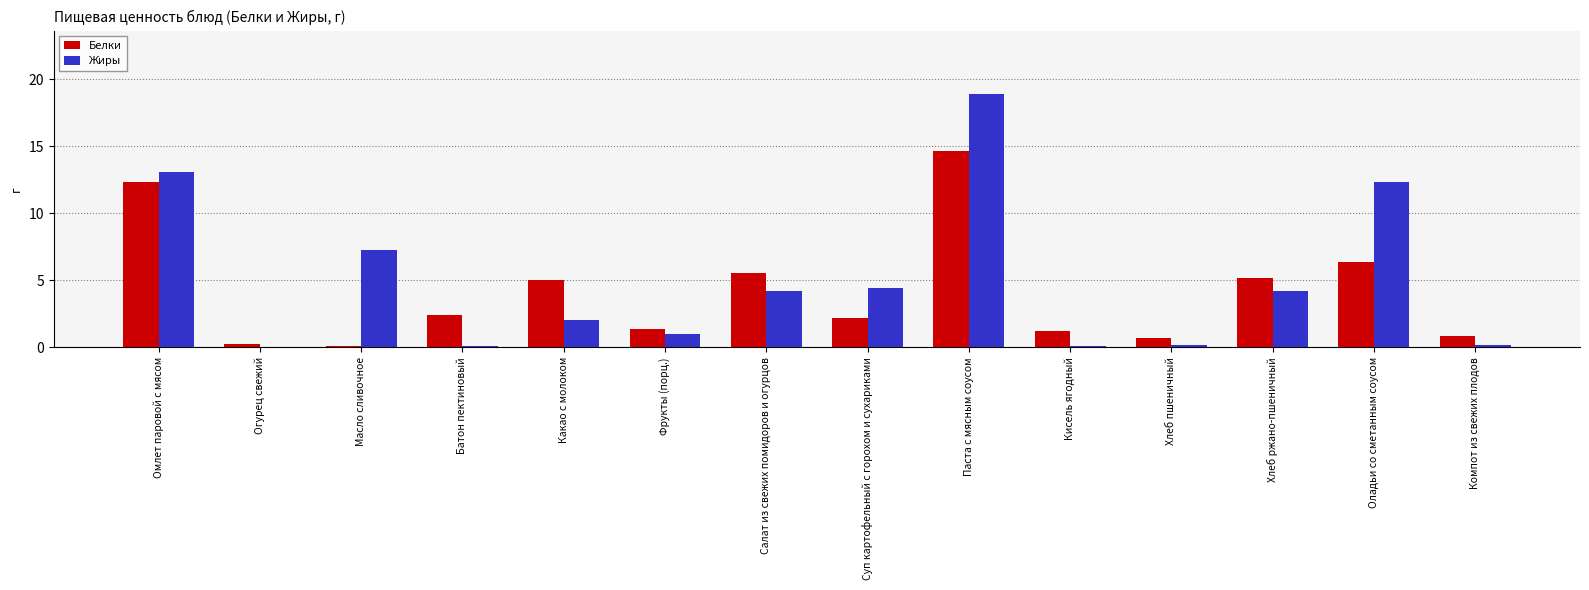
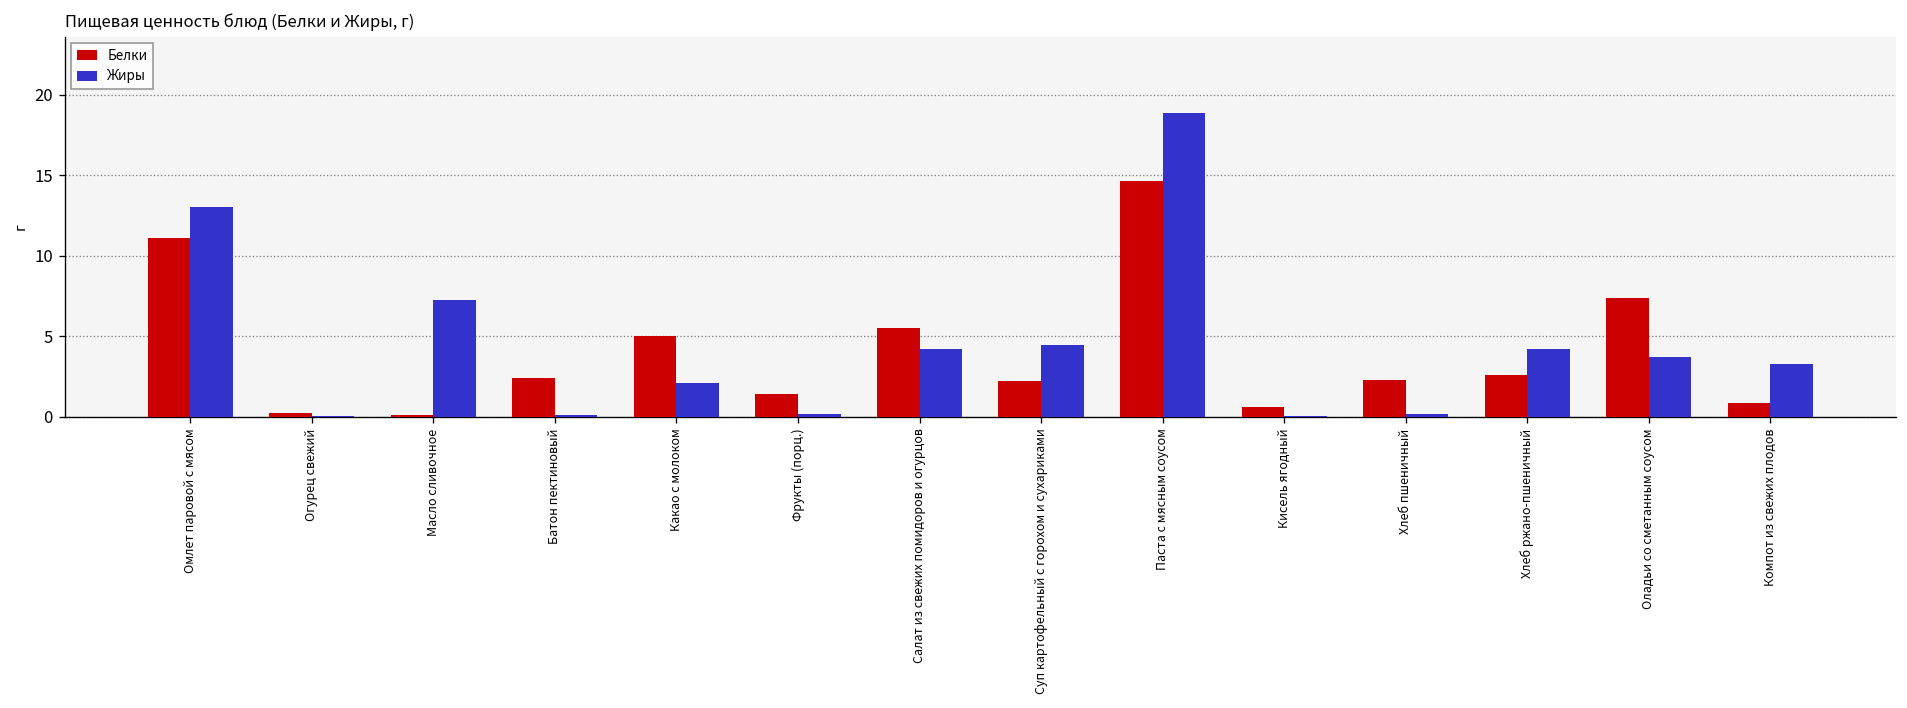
Белки, Омлет паровой с мясом: 12.3 -> 11.1
Жиры, Фрукты (порц.): 1.0 -> 0.2
Белки, Кисель ягодный: 1.2 -> 0.6
Белки, Хлеб пшеничный: 0.7 -> 2.3
Белки, Хлеб ржано-пшеничный: 5.2 -> 2.6
Белки, Оладьи со сметанным соусом: 6.4 -> 7.4
Жиры, Оладьи со сметанным соусом: 12.3 -> 3.7
Жиры, Компот из свежих плодов: 0.2 -> 3.3
